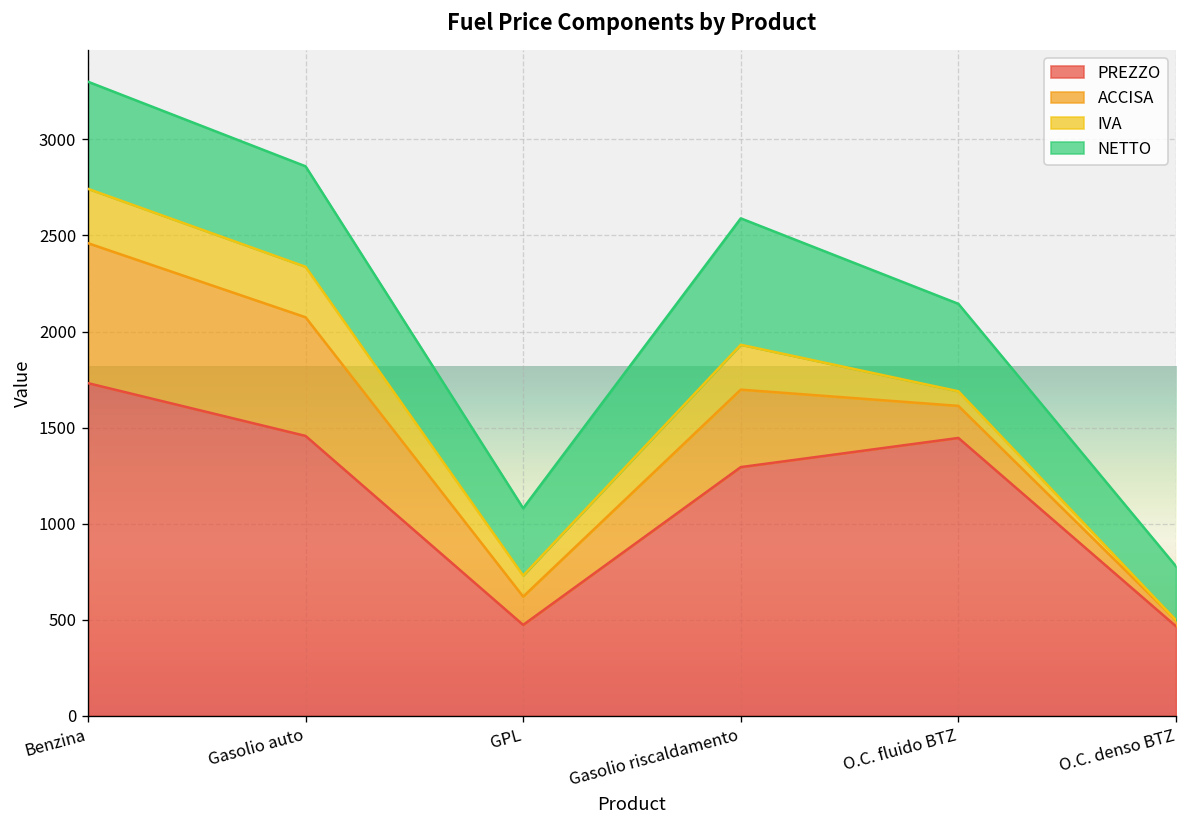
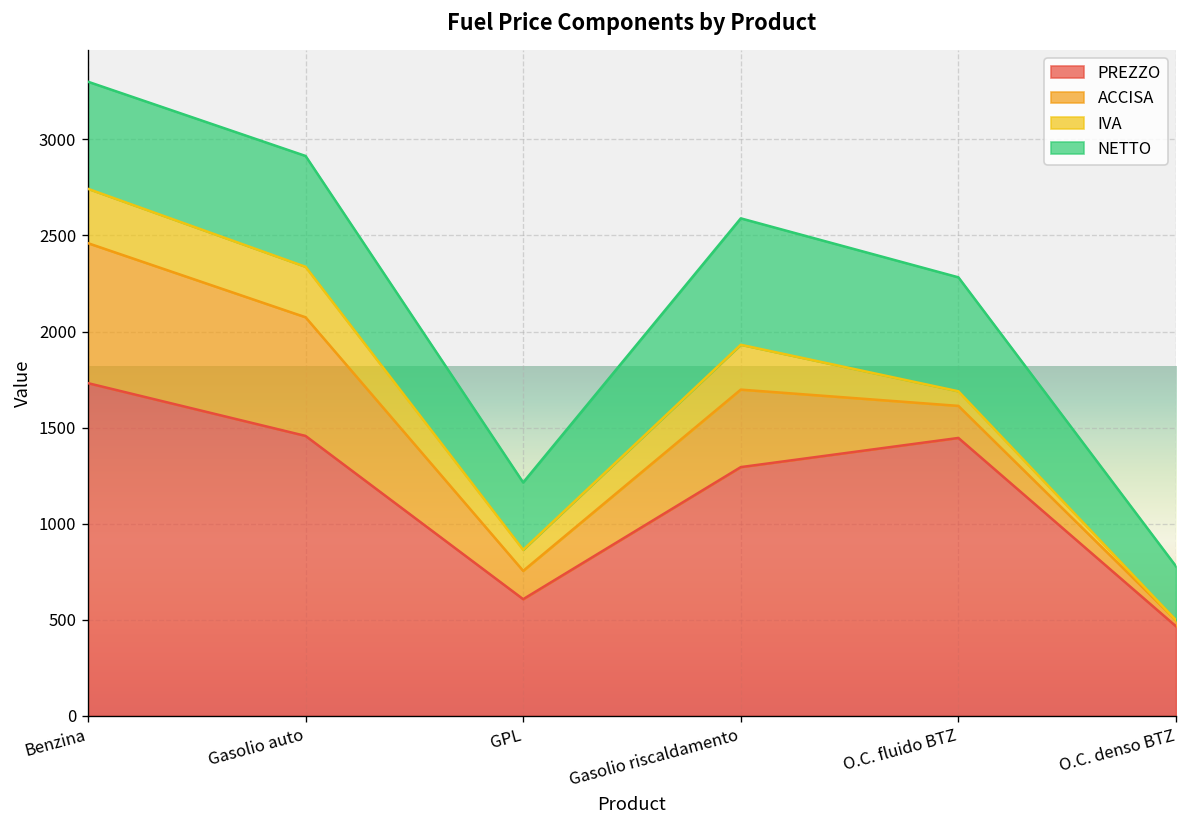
NETTO, Gasolio auto: 520 -> 580
PREZZO, GPL: 470 -> 610
NETTO, O.C. fluido BTZ: 460 -> 590
